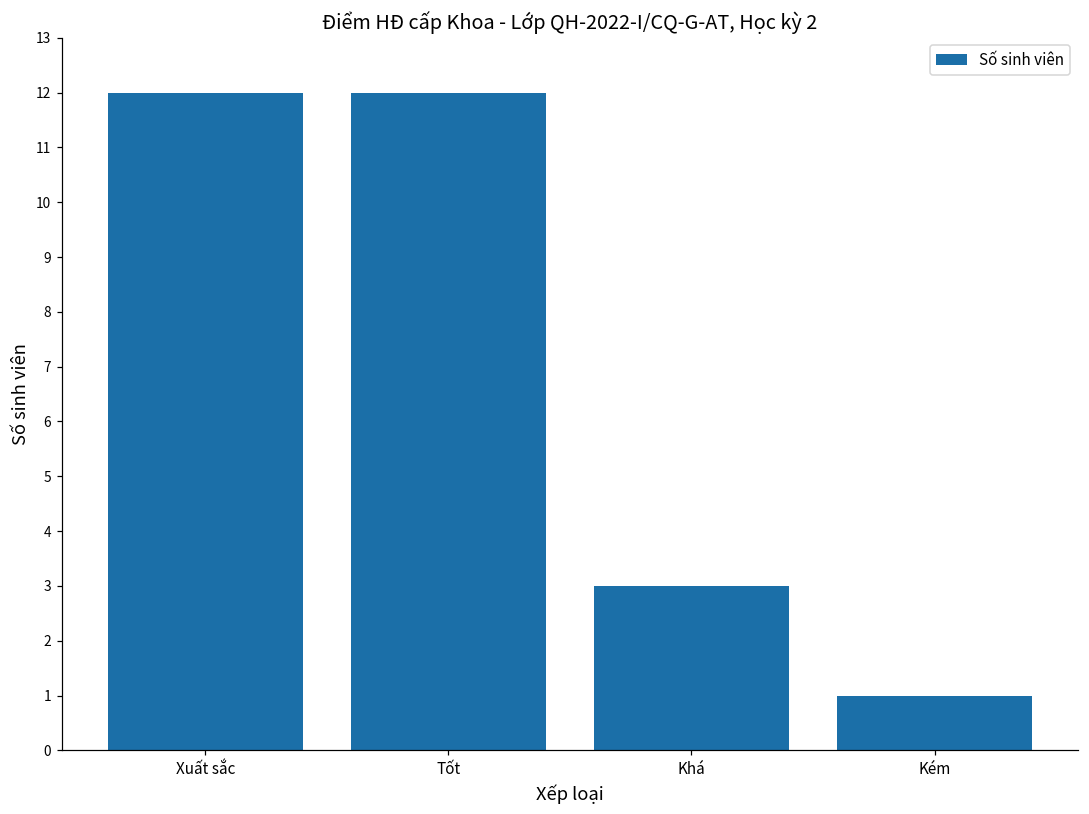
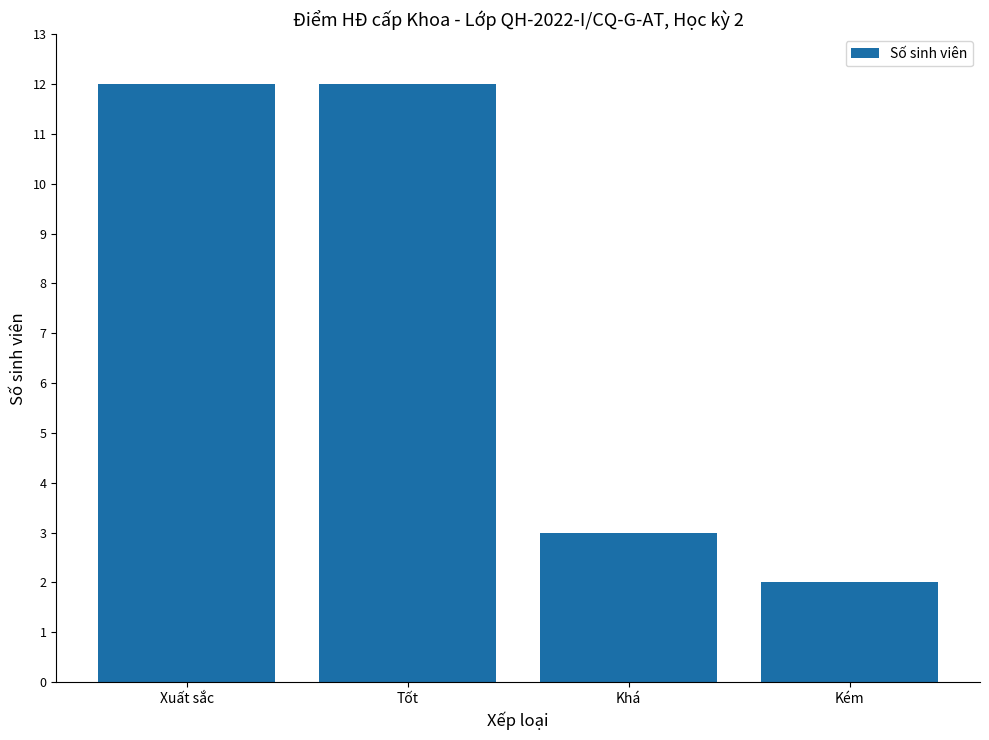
Kém: 1 -> 2
